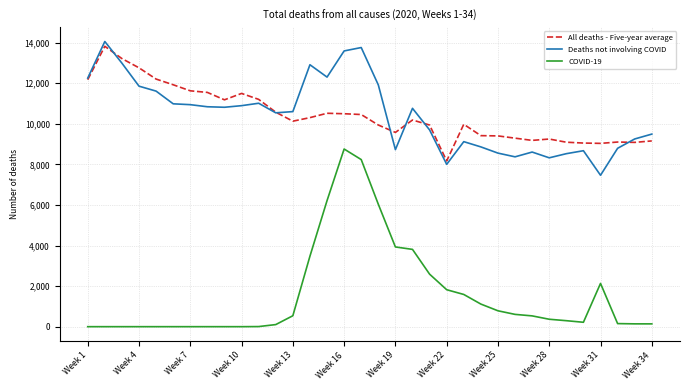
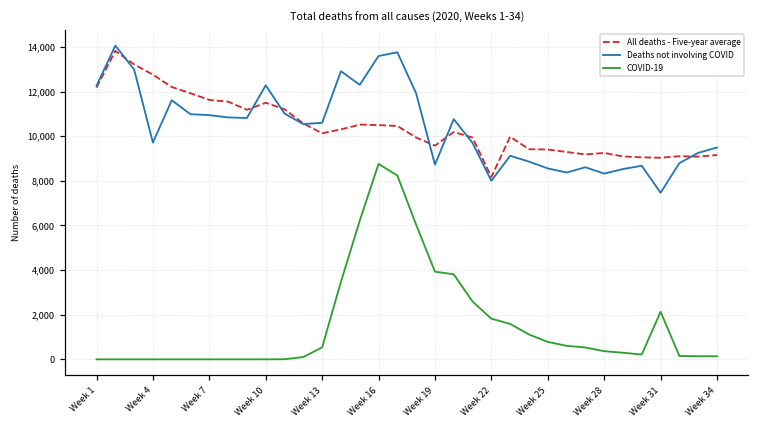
Deaths not involving COVID, Week 4: 11,900 -> 9,700
Deaths not involving COVID, Week 10: 10,900 -> 12,300
